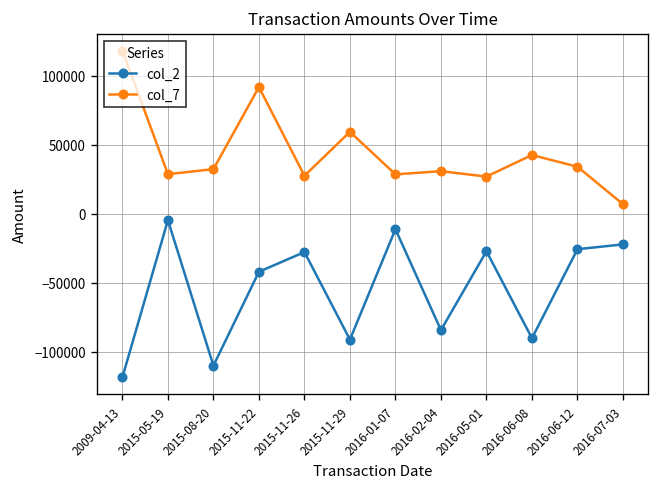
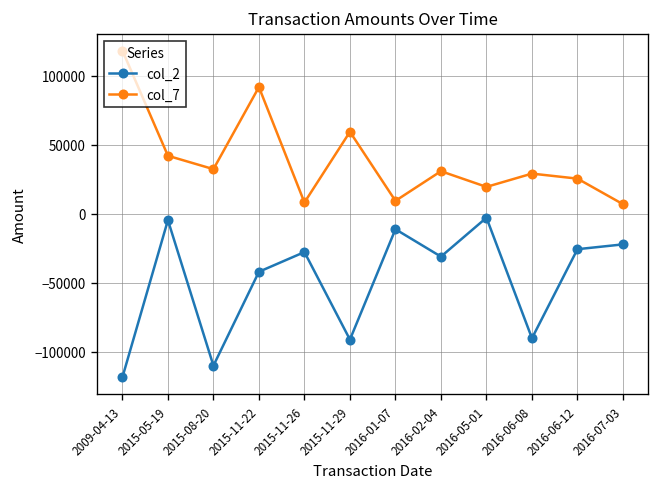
col_7, 2015-05-19: 29000 -> 42000
col_7, 2015-11-26: 28000 -> 8000
col_7, 2016-01-07: 29000 -> 9000
col_2, 2016-02-04: -84000 -> -31000
col_2, 2016-05-01: -27000 -> -3000
col_7, 2016-05-01: 27000 -> 20000
col_7, 2016-06-08: 43000 -> 29000
col_7, 2016-06-12: 34000 -> 26000
